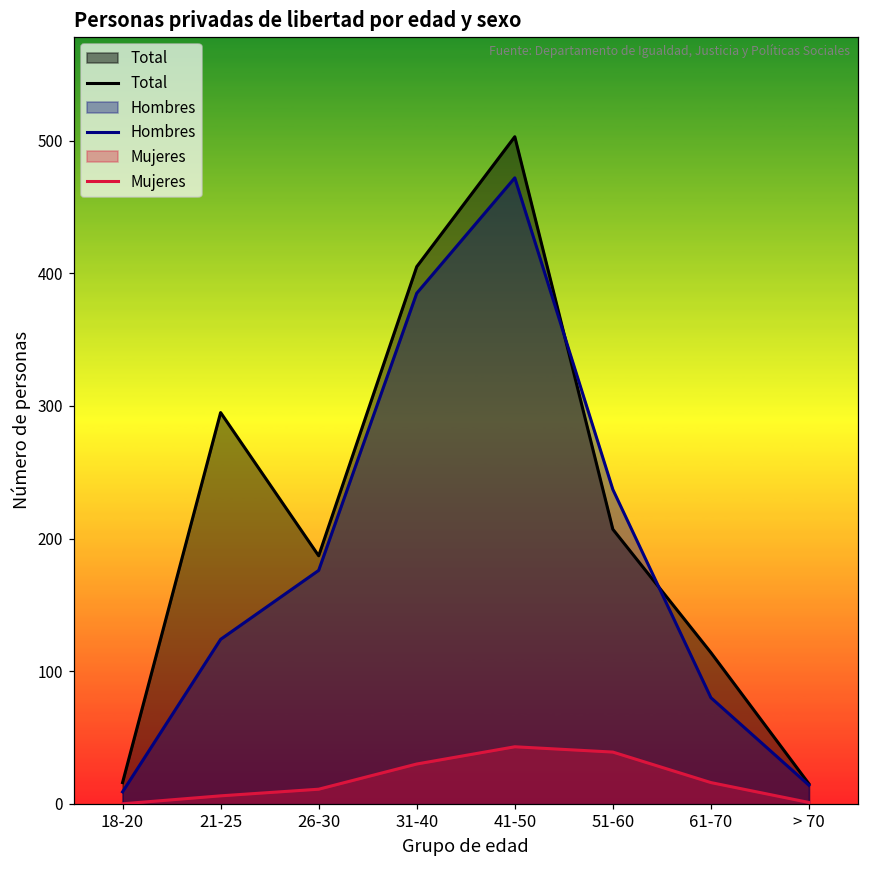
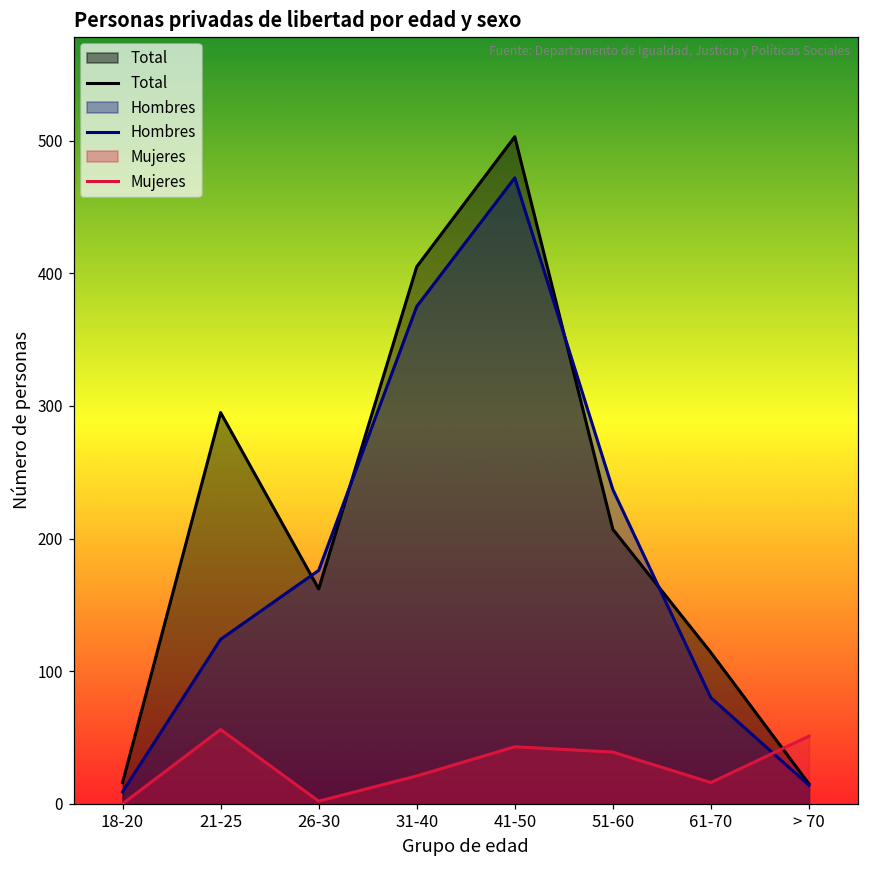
Mujeres, 21-25: 6 -> 56
Total, 26-30: 187 -> 162
Mujeres, 26-30: 11 -> 2
Hombres, 31-40: 385 -> 375
Mujeres, 31-40: 30 -> 21
Mujeres, > 70: 1 -> 51
